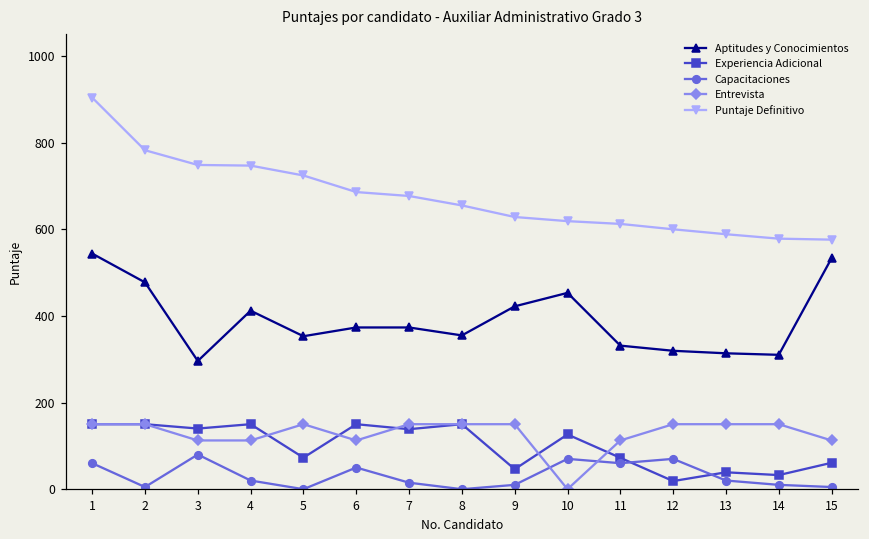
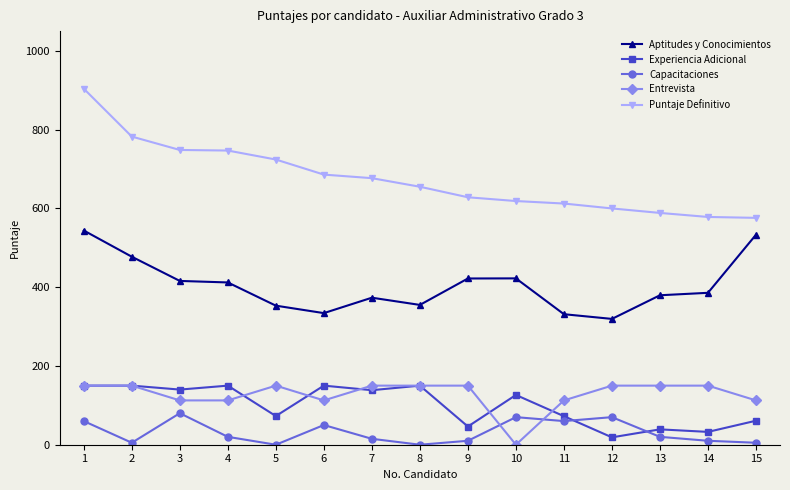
Aptitudes y Conocimientos, 3: 300 -> 420
Aptitudes y Conocimientos, 6: 370 -> 330
Aptitudes y Conocimientos, 10: 450 -> 420
Aptitudes y Conocimientos, 13: 310 -> 380
Aptitudes y Conocimientos, 14: 310 -> 390
